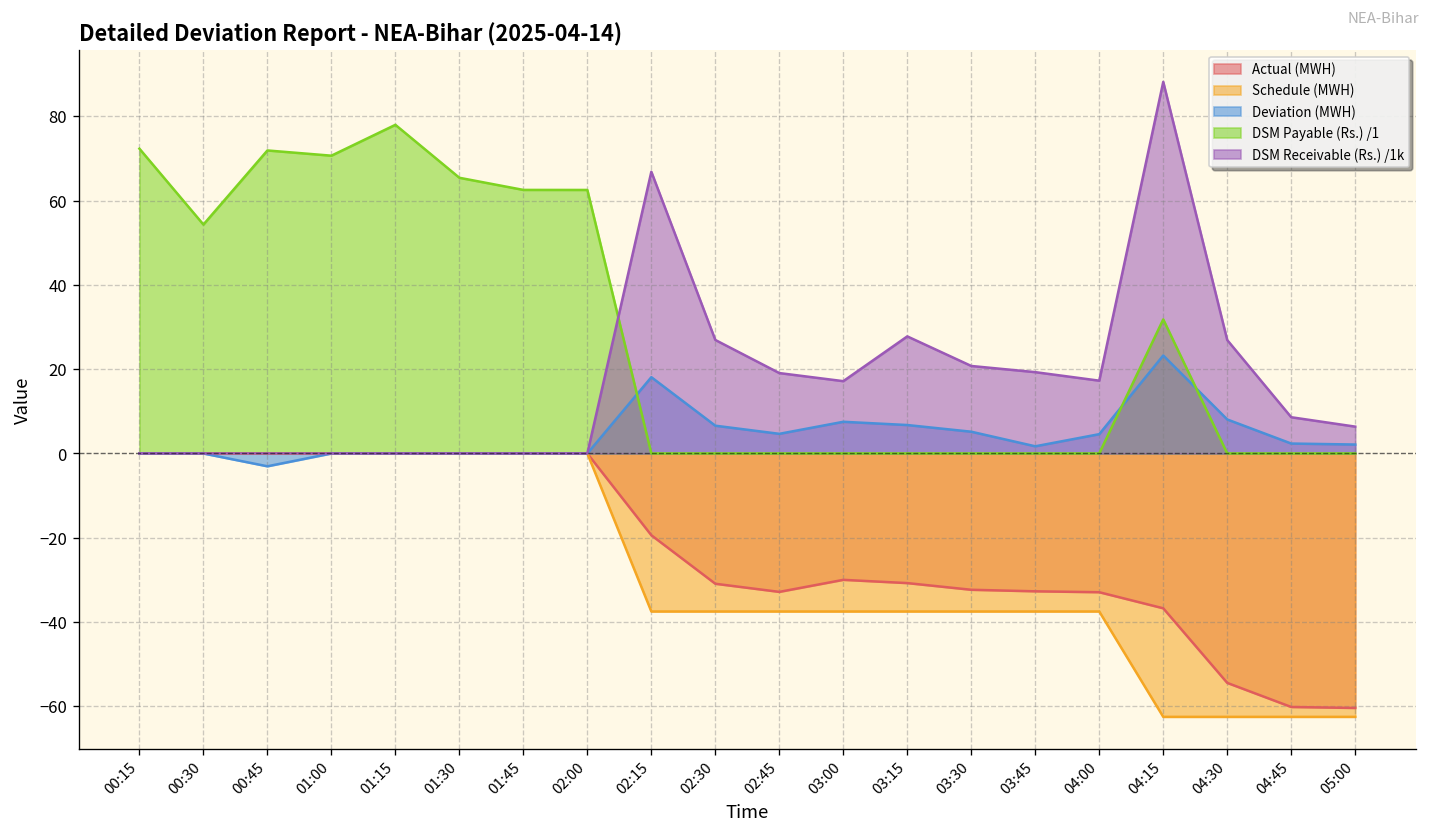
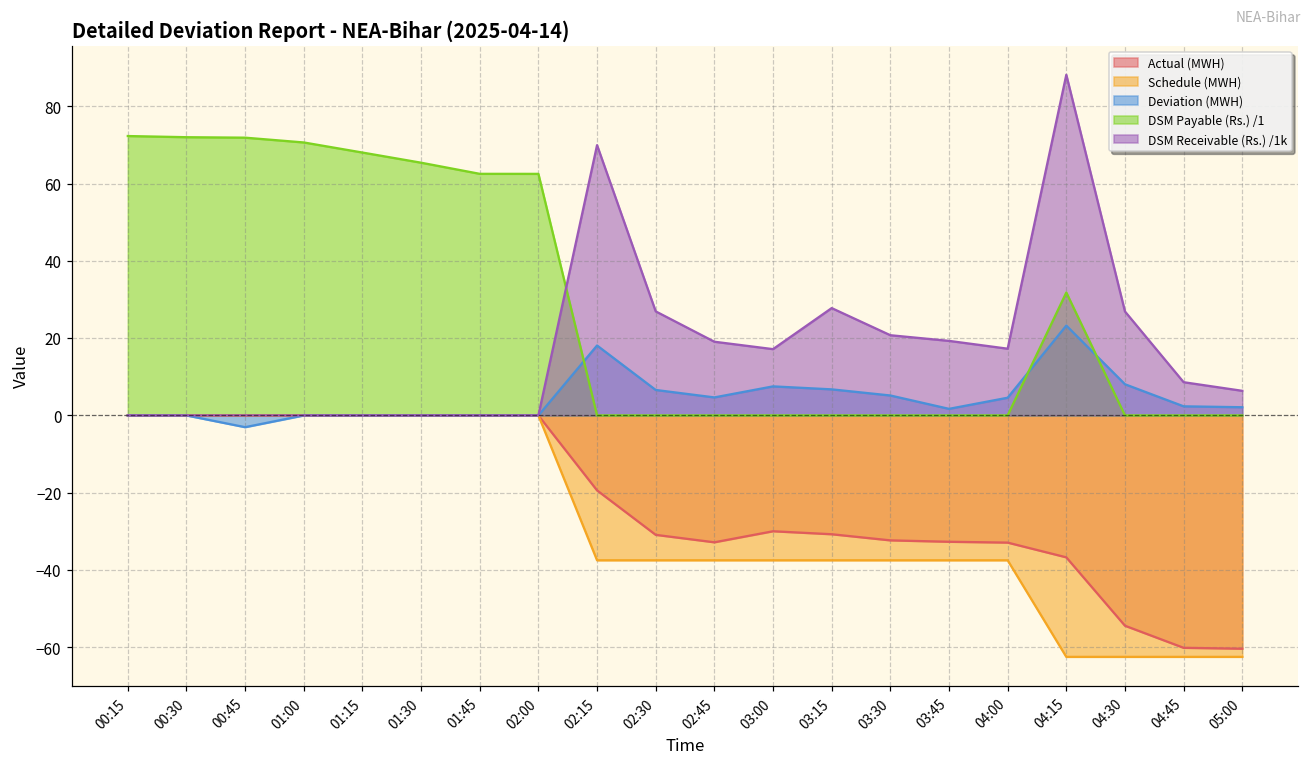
DSM Payable (Rs.) /1, 00:30: 54 -> 72
DSM Payable (Rs.) /1, 01:15: 78 -> 68
DSM Receivable (Rs.) /1k, 02:15: 67 -> 70
